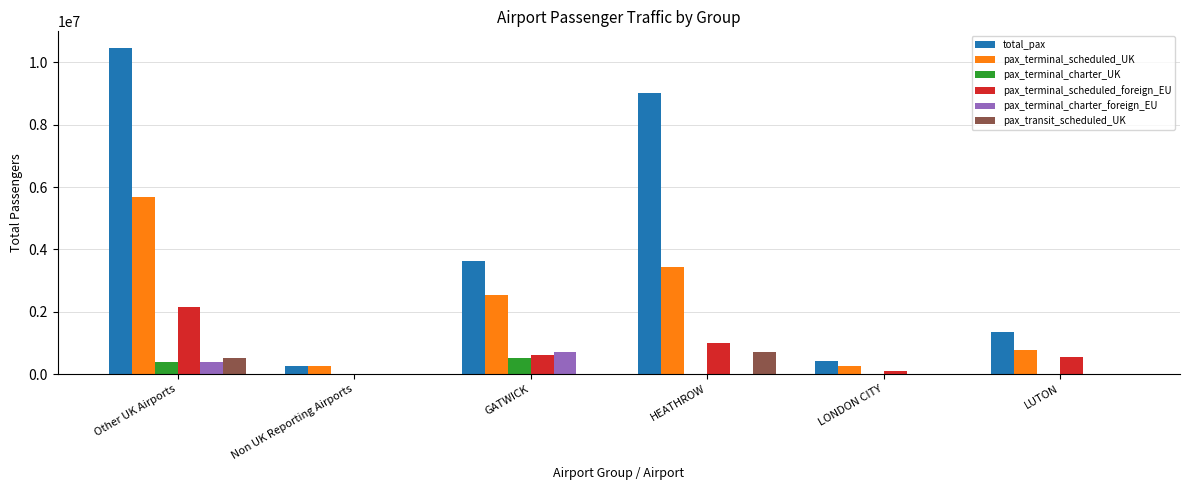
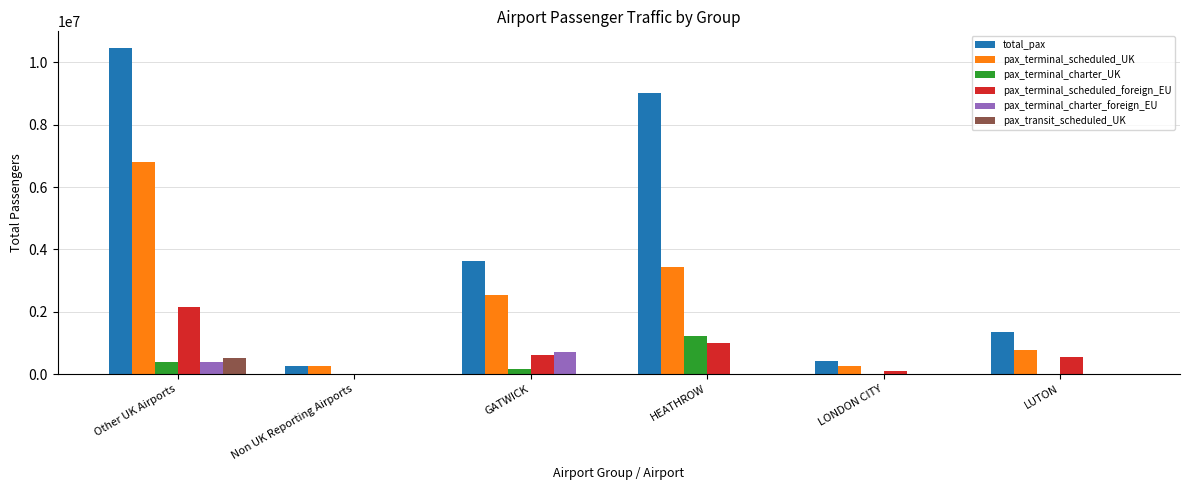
pax_terminal_scheduled_UK, Other UK Airports: 5700000 -> 6800000
pax_terminal_charter_UK, GATWICK: 500000 -> 200000
pax_terminal_charter_UK, HEATHROW: 0 -> 1200000
pax_transit_scheduled_UK, HEATHROW: 700000 -> 0
